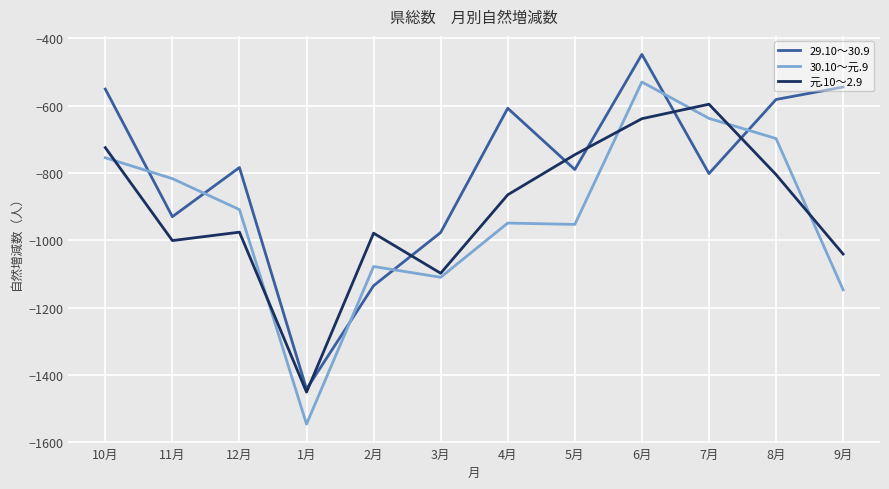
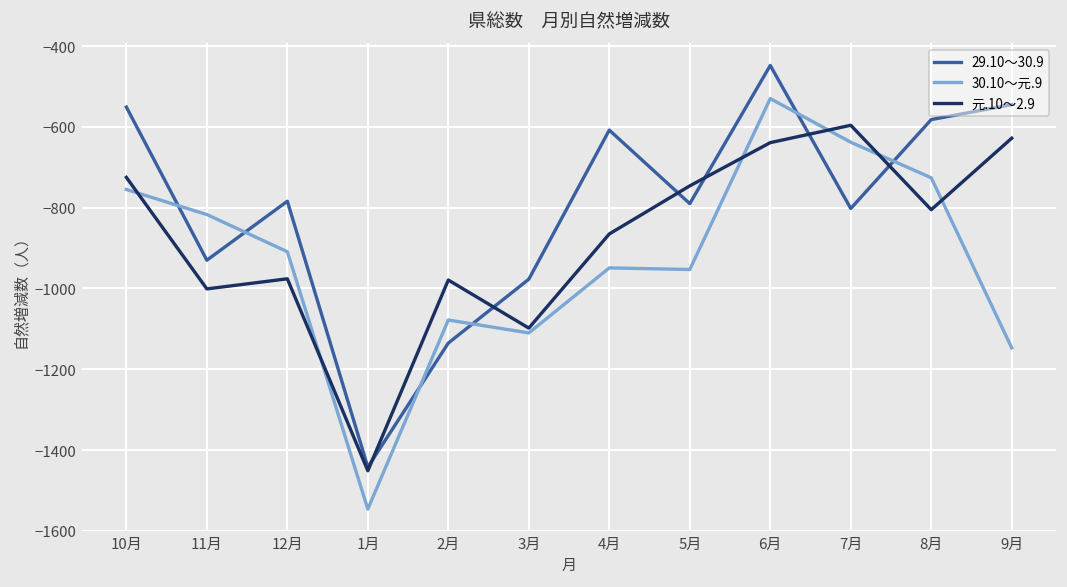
30.10～元.9, 8月: -700 -> -730
元.10～2.9, 9月: -1040 -> -630
